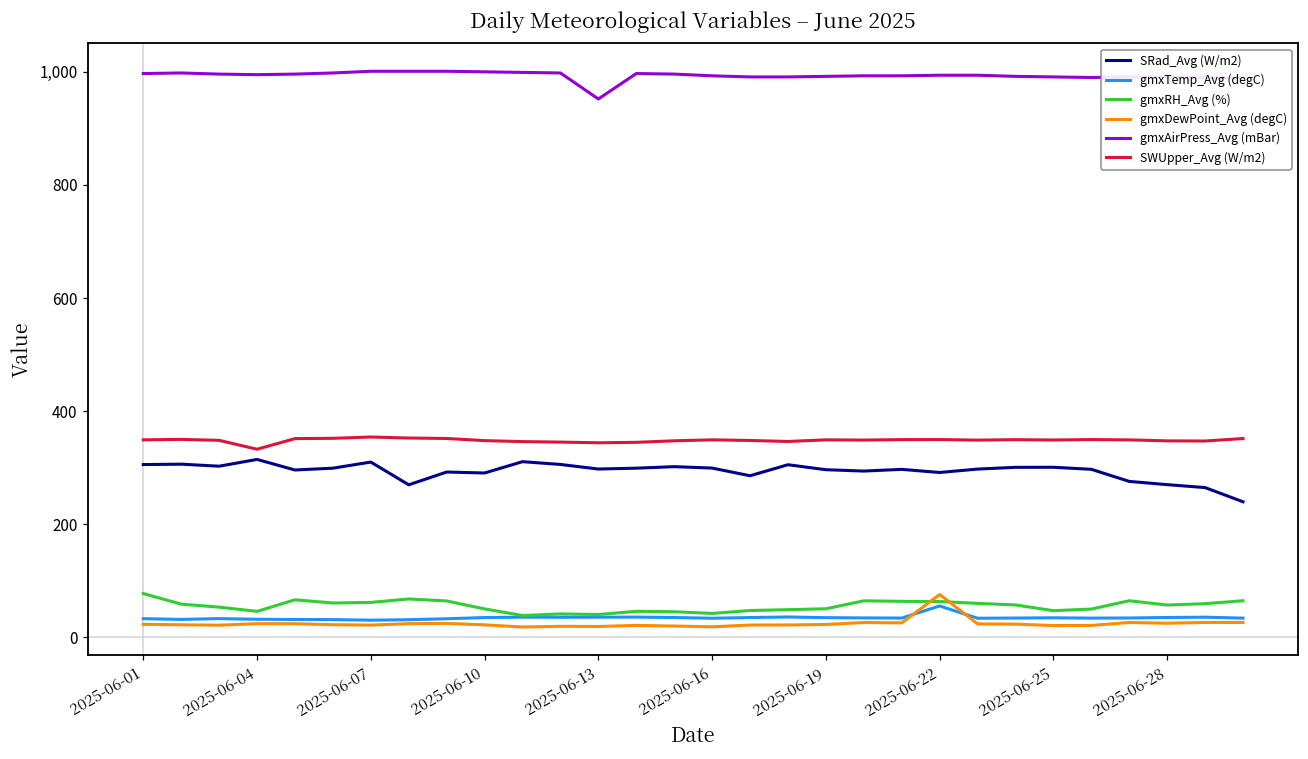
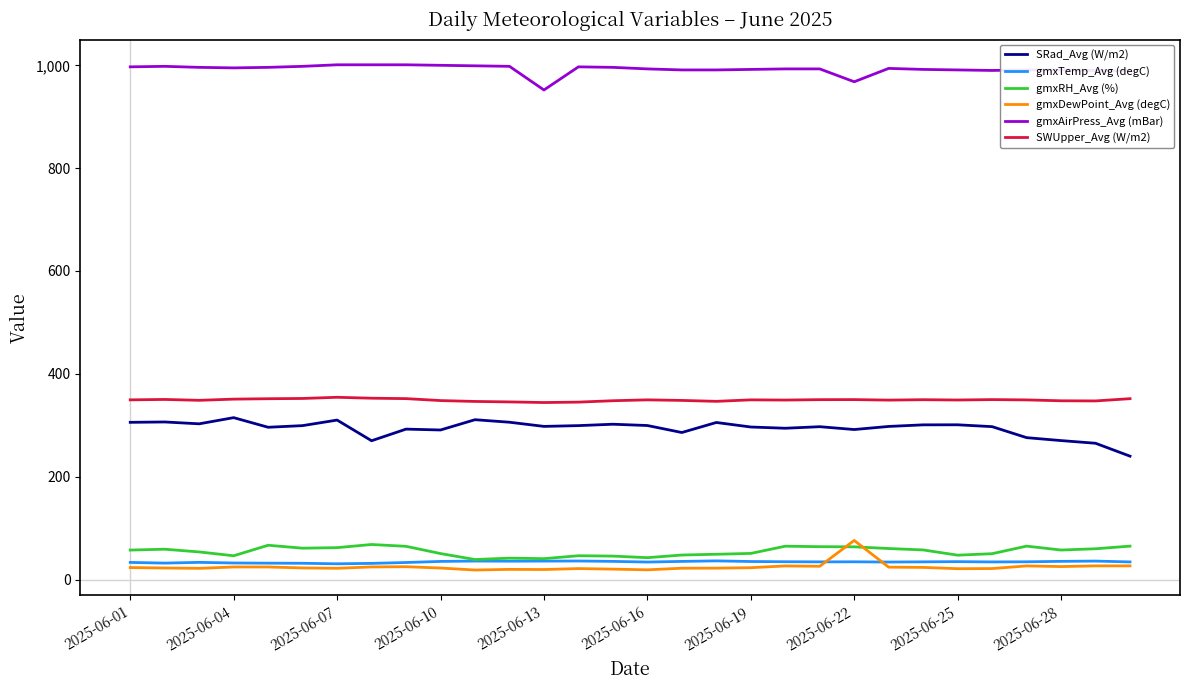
gmxRH_Avg (%), 2025-06-01: 80 -> 60
SWUpper_Avg (W/m2), 2025-06-04: 330 -> 350
gmxTemp_Avg (degC), 2025-06-22: 60 -> 30
gmxAirPress_Avg (mBar), 2025-06-22: 990 -> 970
